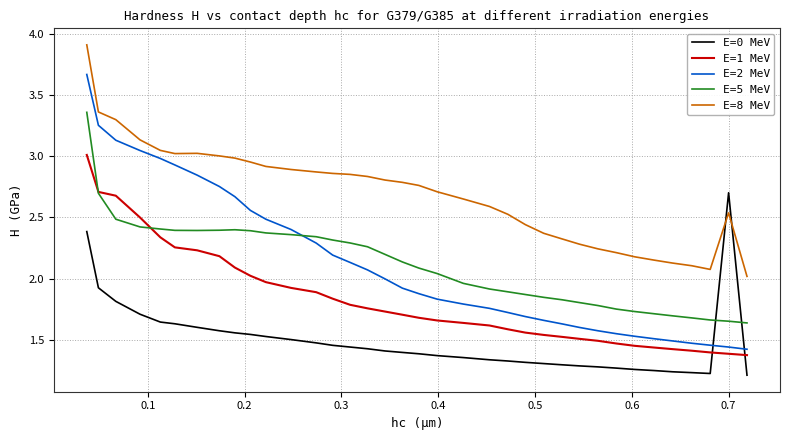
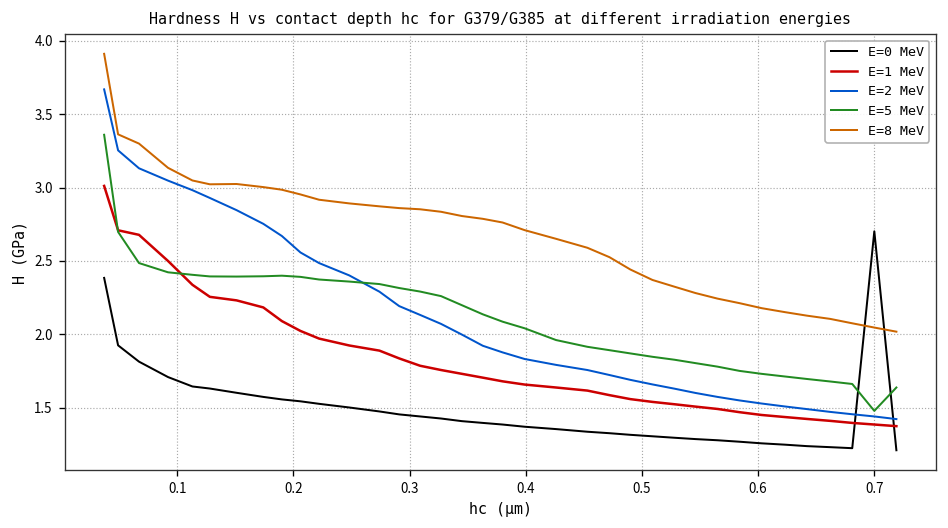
E=5 MeV, 0.7: 1.65 -> 1.48
E=8 MeV, 0.7: 2.54 -> 2.05
